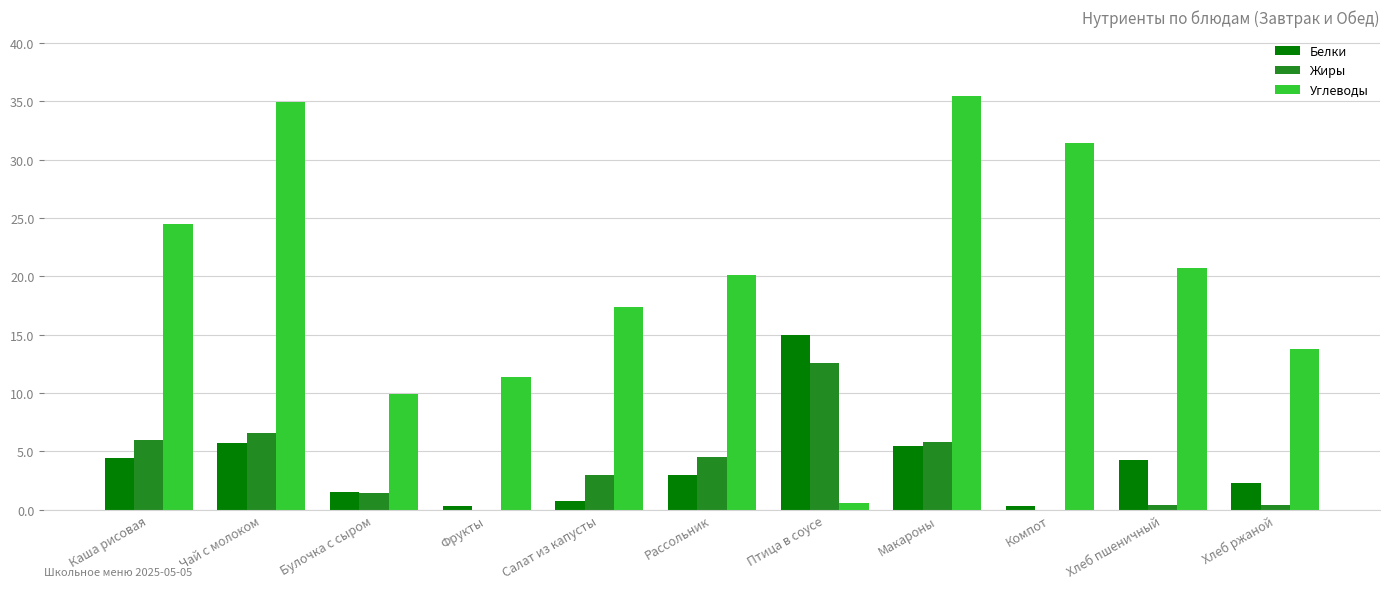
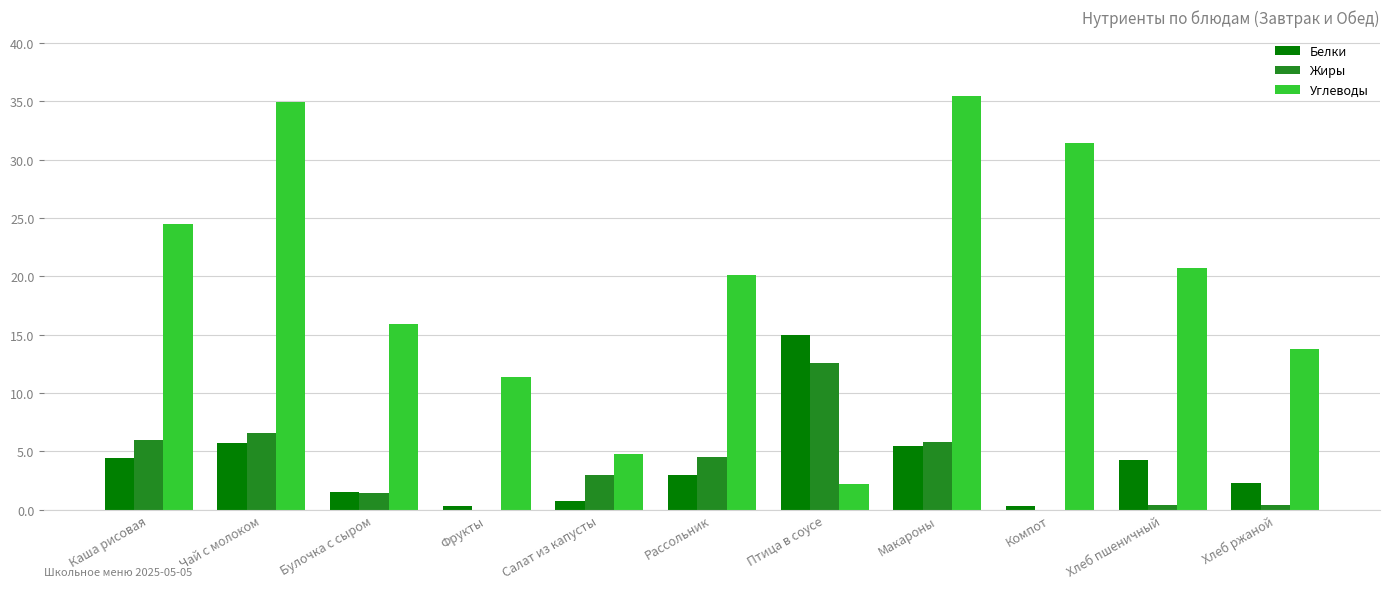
Углеводы, Булочка с сыром: 9.9 -> 15.9
Углеводы, Салат из капусты: 17.4 -> 4.8
Углеводы, Птица в соусе: 0.6 -> 2.3
